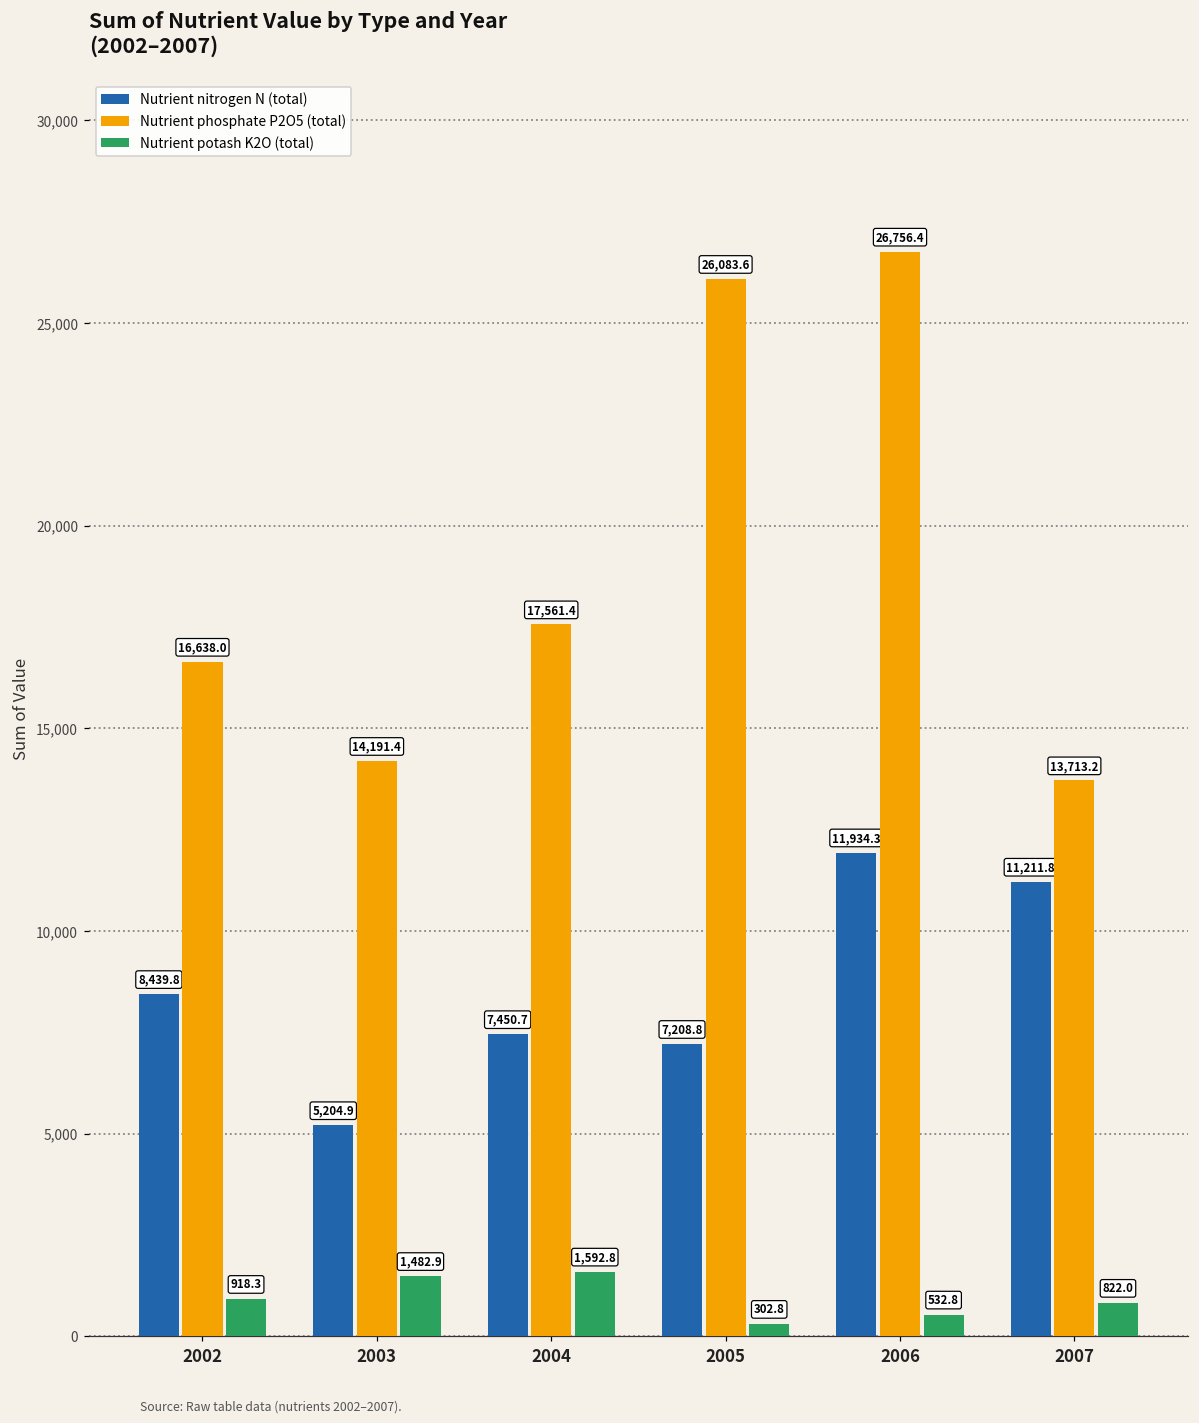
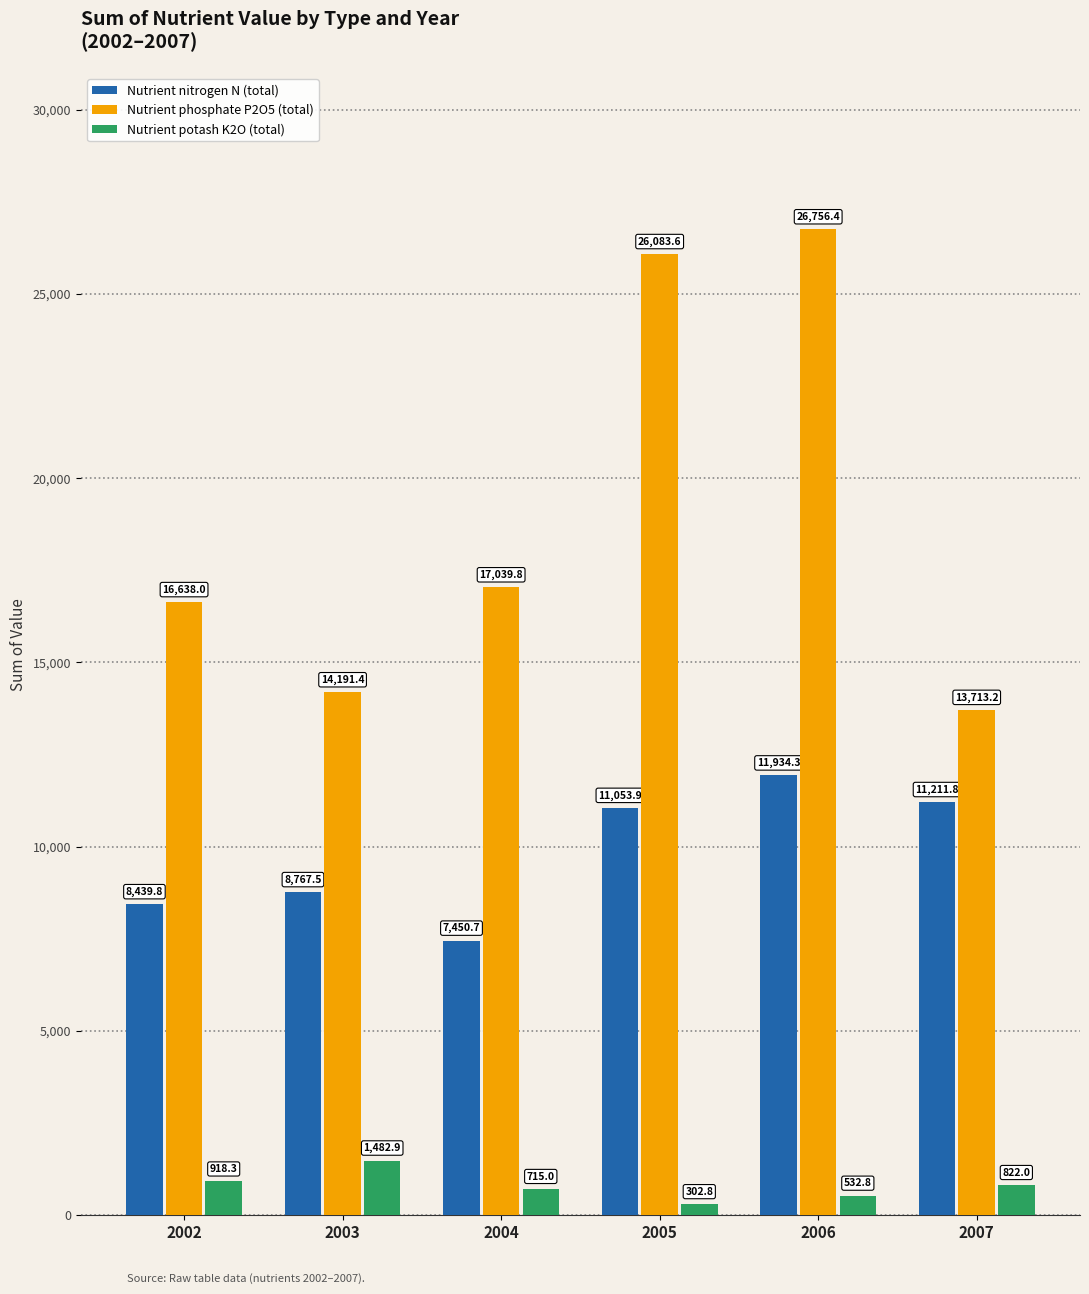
Nutrient nitrogen N (total), 2003: 5,204.9 -> 8,767.5
Nutrient phosphate P2O5 (total), 2004: 17,561.4 -> 17,039.8
Nutrient potash K2O (total), 2004: 1,592.8 -> 715.0
Nutrient nitrogen N (total), 2005: 7,208.8 -> 11,053.9
